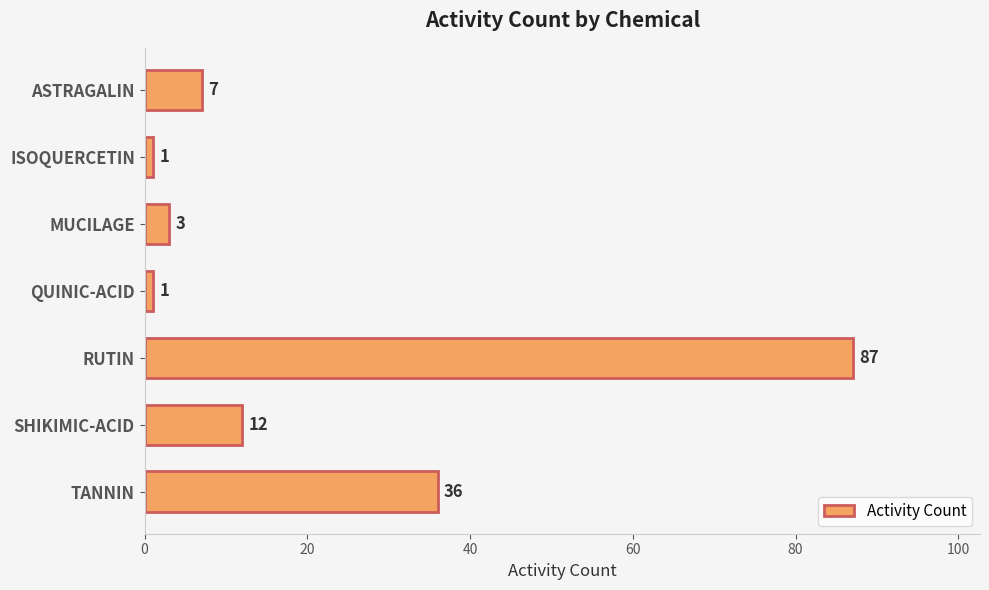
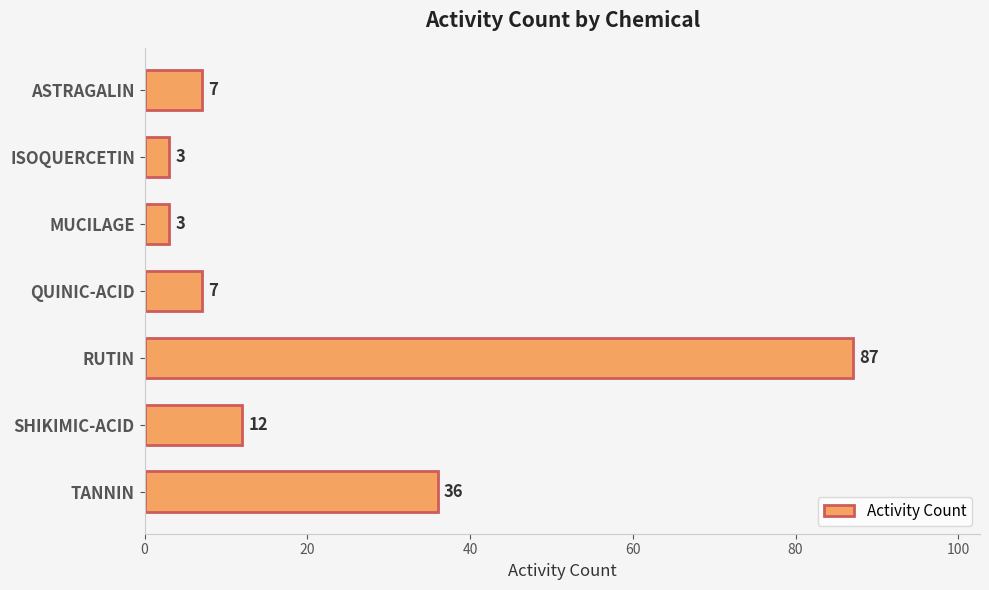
ISOQUERCETIN: 1 -> 3
QUINIC-ACID: 1 -> 7
